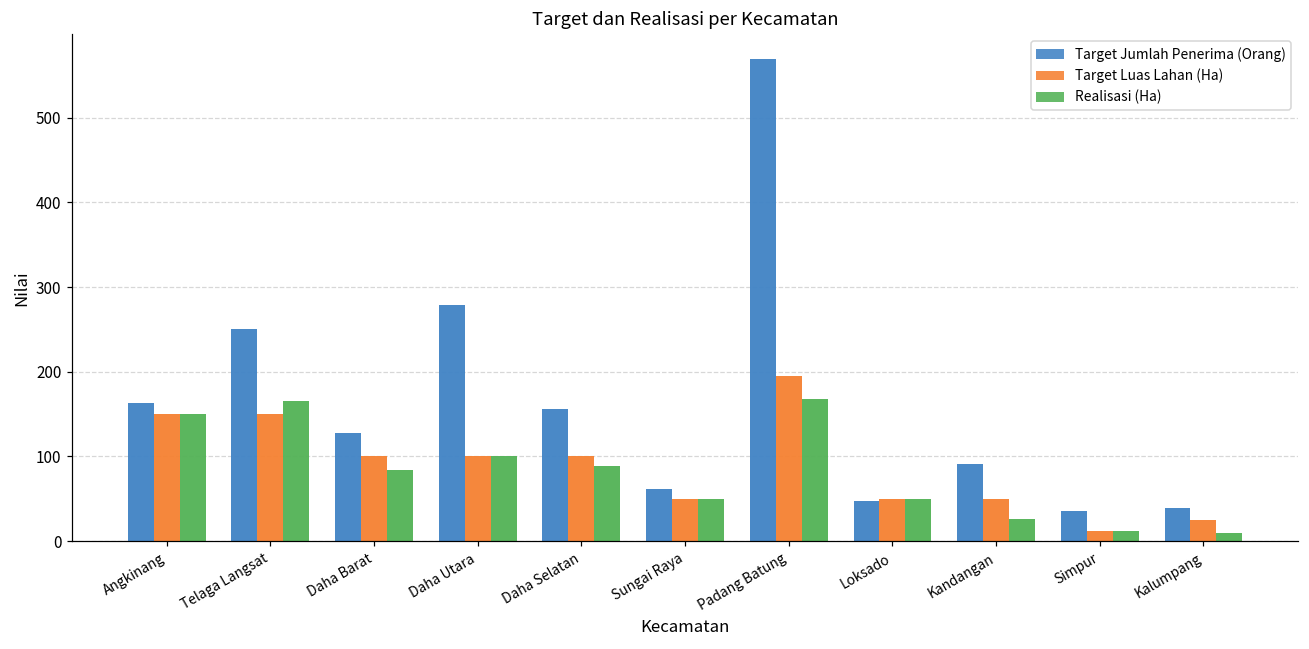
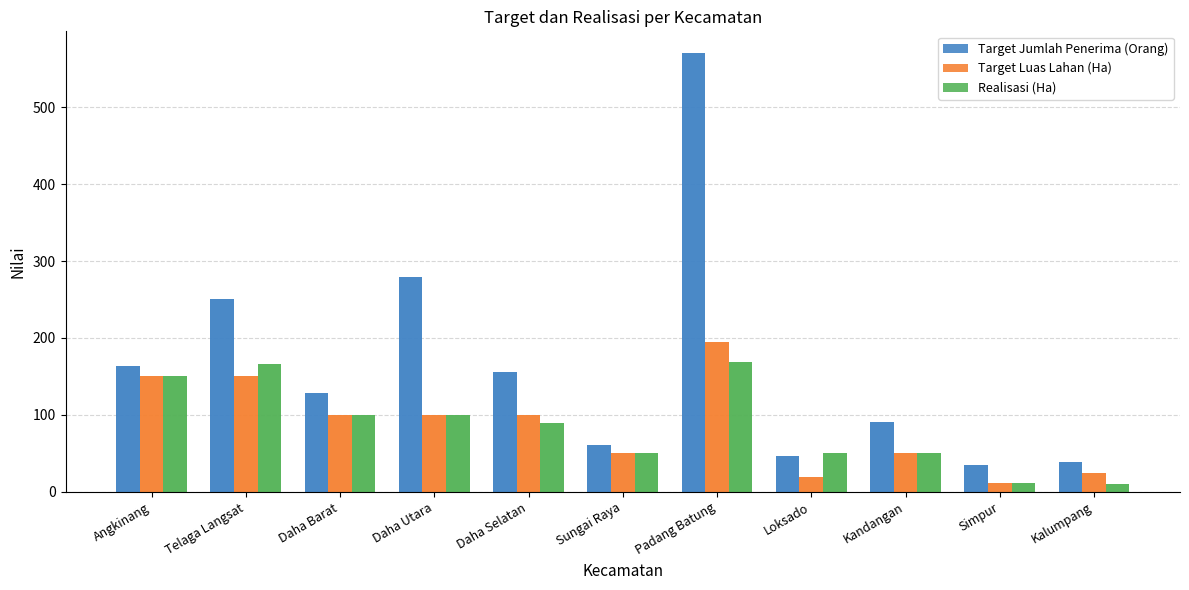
Realisasi (Ha), Daha Barat: 80 -> 100
Target Luas Lahan (Ha), Loksado: 50 -> 20
Realisasi (Ha), Kandangan: 30 -> 50
